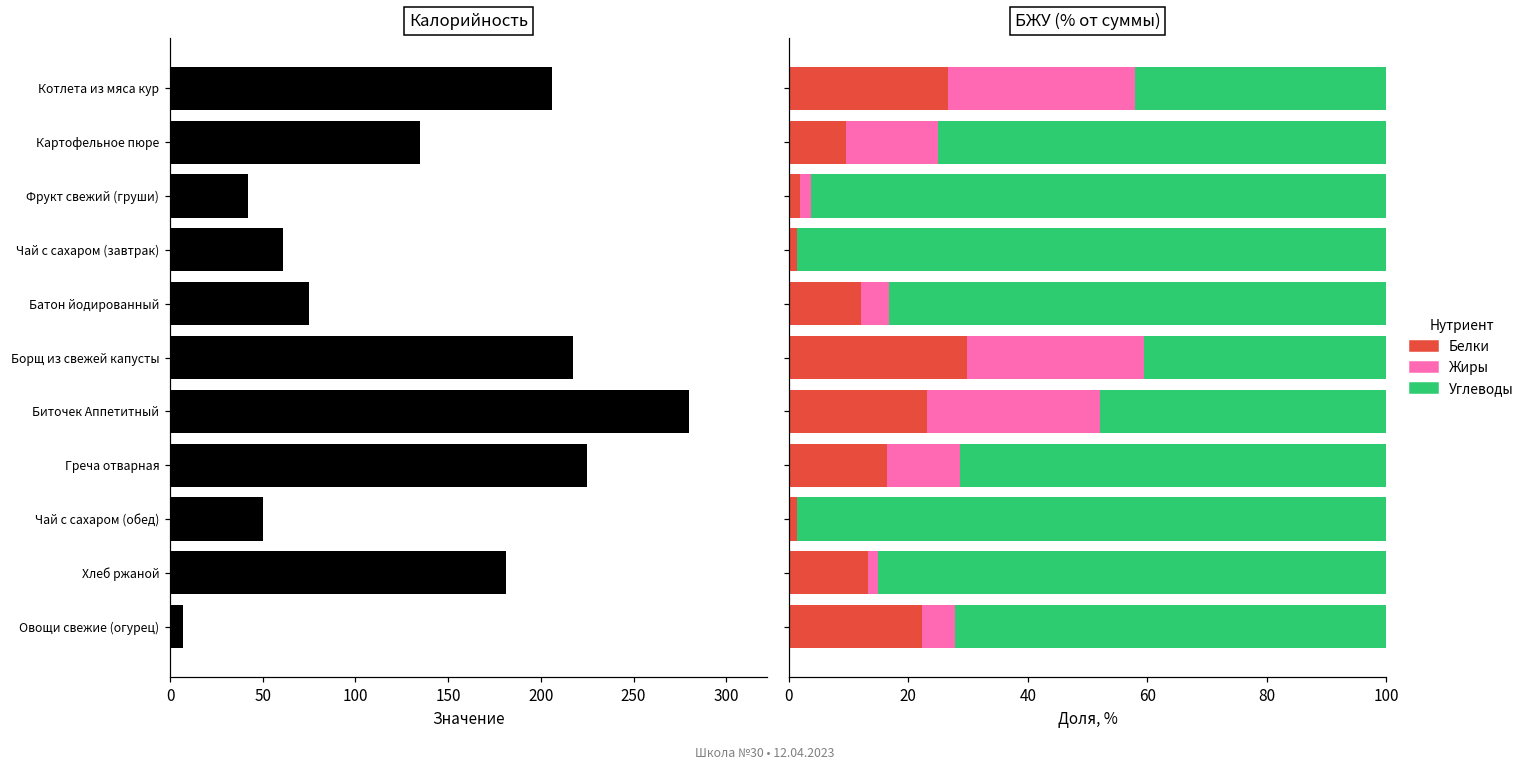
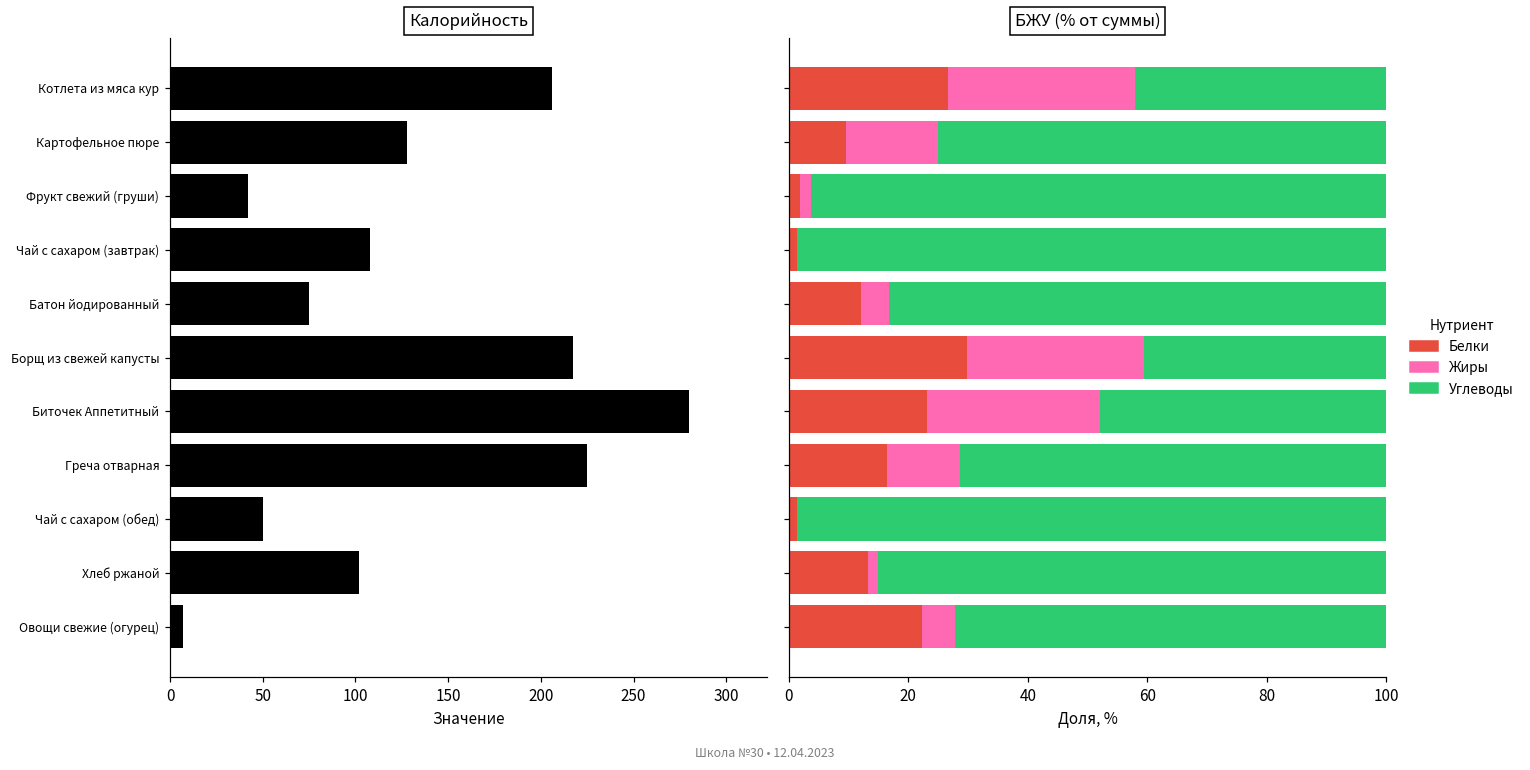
Калорийность, Картофельное пюре: 135 -> 128
Калорийность, Чай с сахаром (завтрак): 61 -> 108
Калорийность, Хлеб ржаной: 181 -> 102
